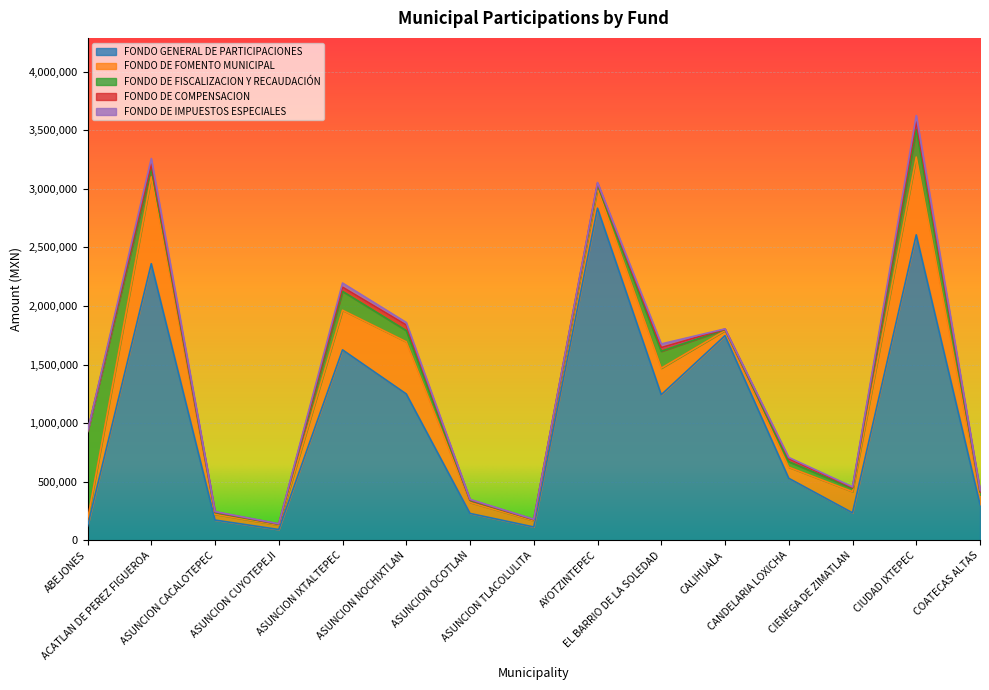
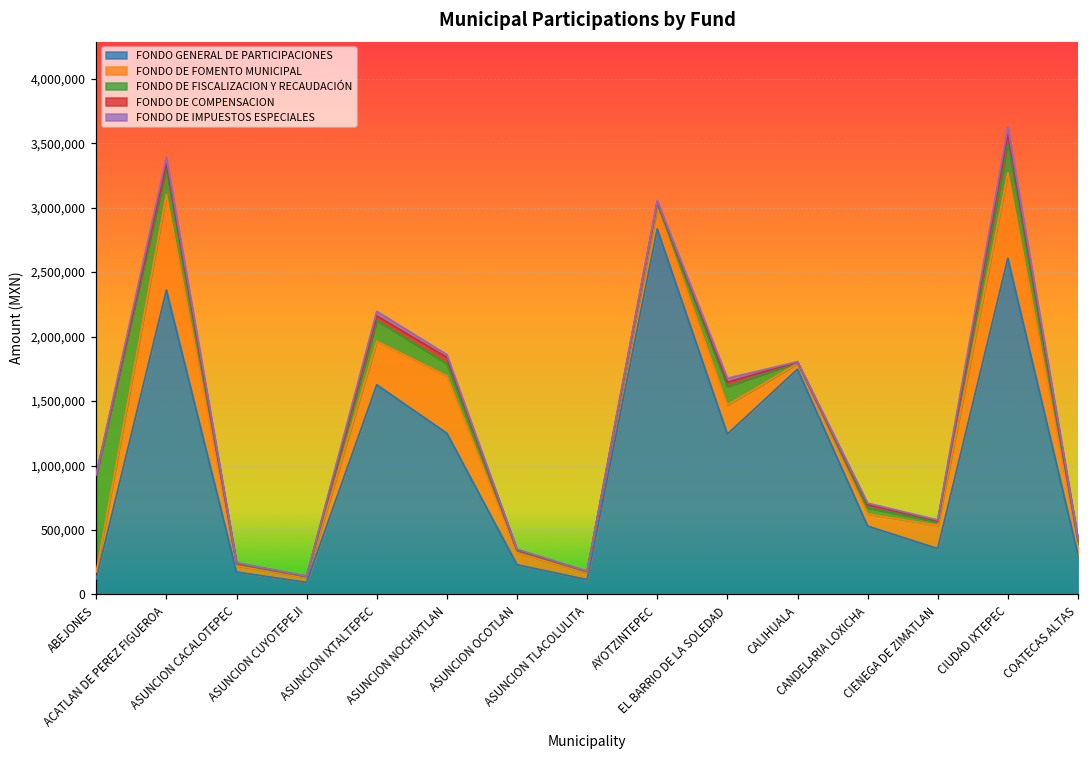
FONDO DE FISCALIZACION Y RECAUDACIÓN, ACATLAN DE PEREZ FIGUEROA: 70,000 -> 210,000
FONDO GENERAL DE PARTICIPACIONES, CIENEGA DE ZIMATLAN: 240,000 -> 360,000
